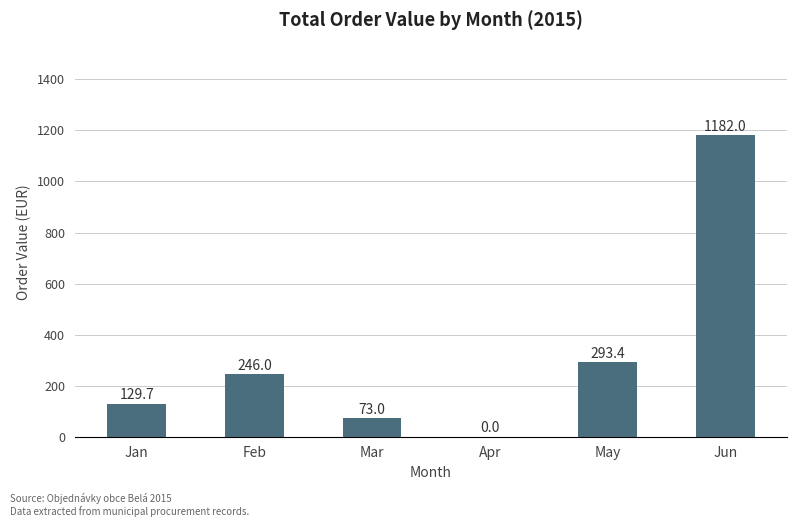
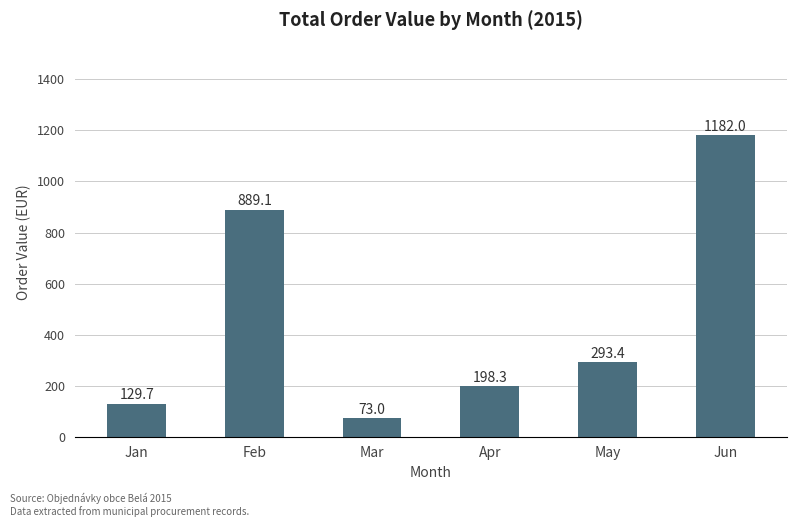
Feb: 246.0 -> 889.1
Apr: 0.0 -> 198.3
